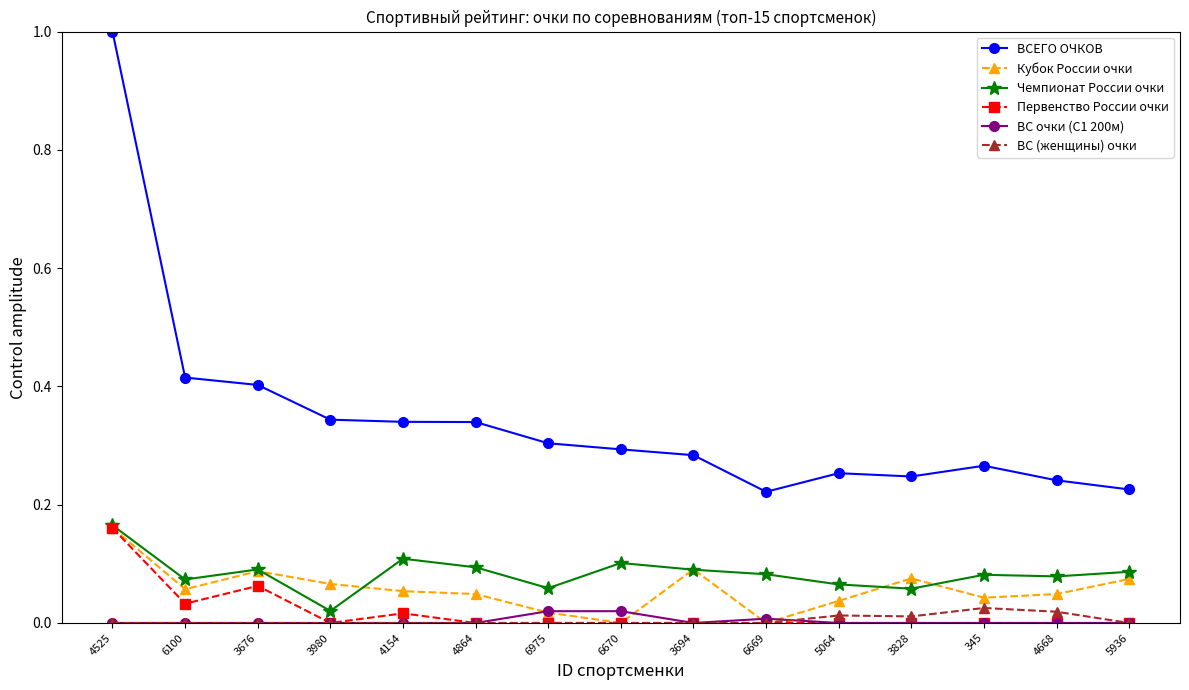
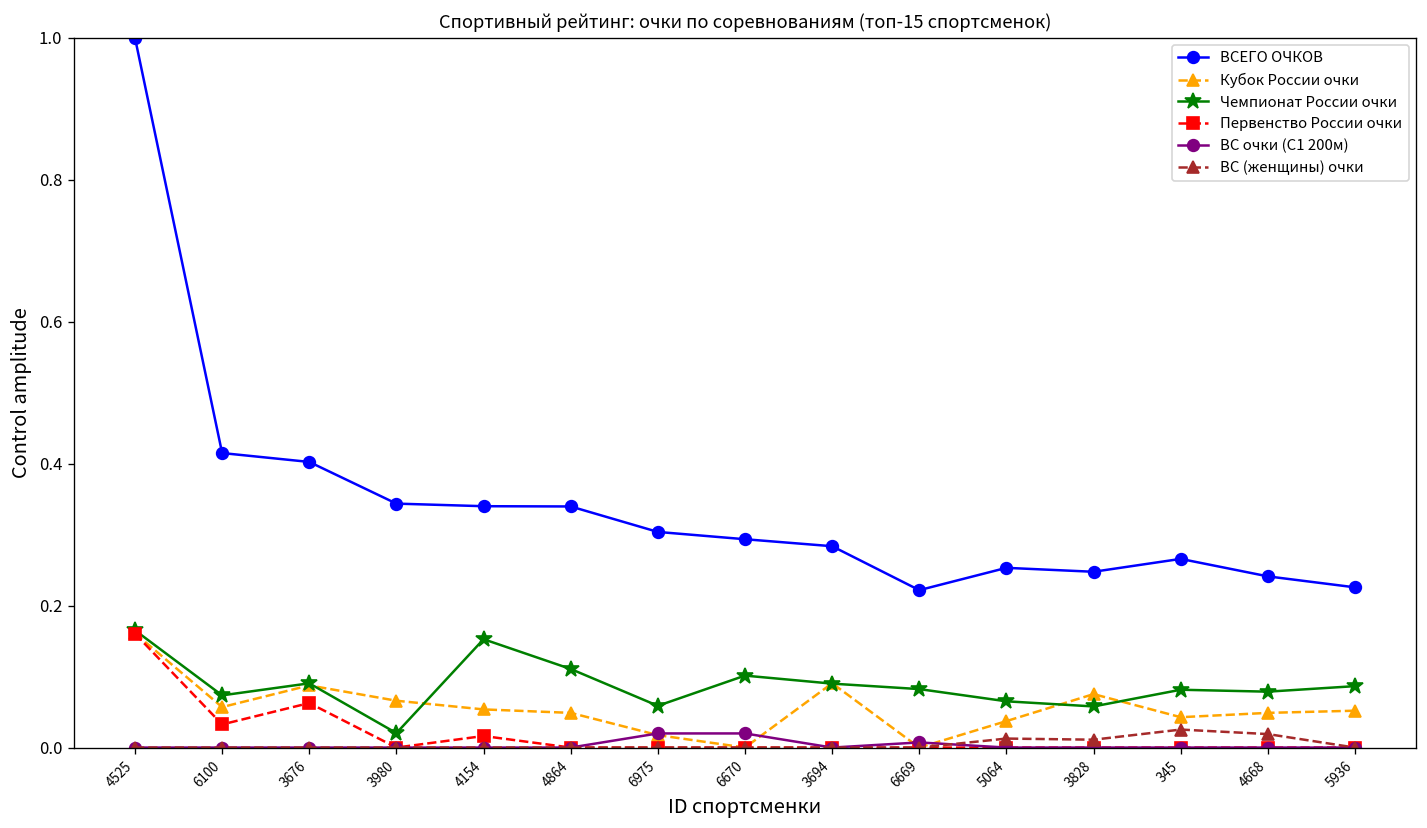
Чемпионат России очки, 4154: 0.11 -> 0.15
Чемпионат России очки, 4864: 0.09 -> 0.11
Кубок России очки, 5936: 0.07 -> 0.05
